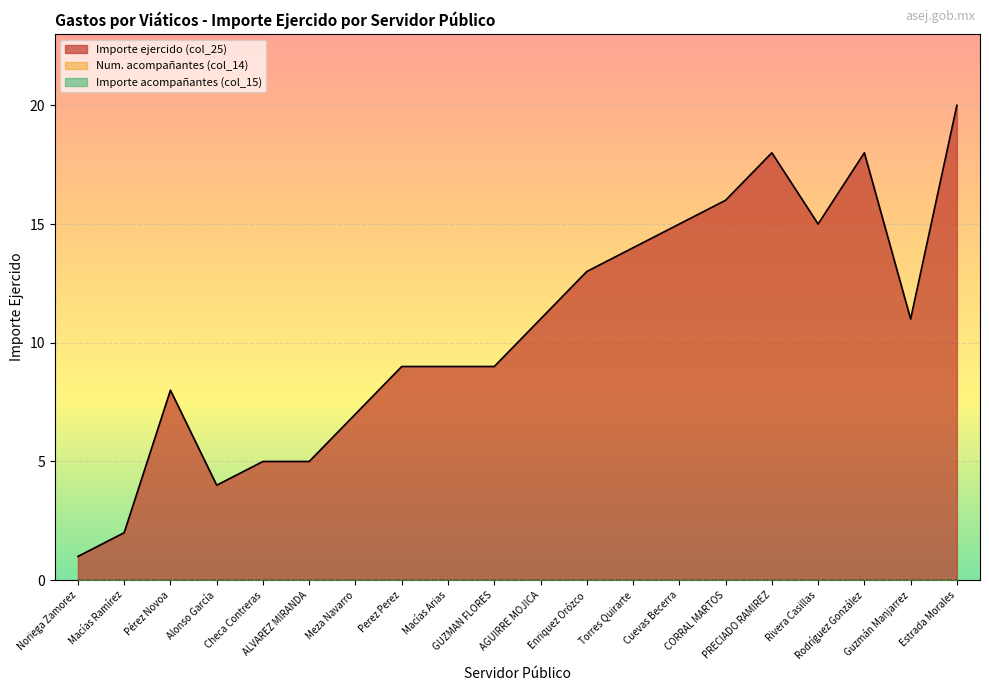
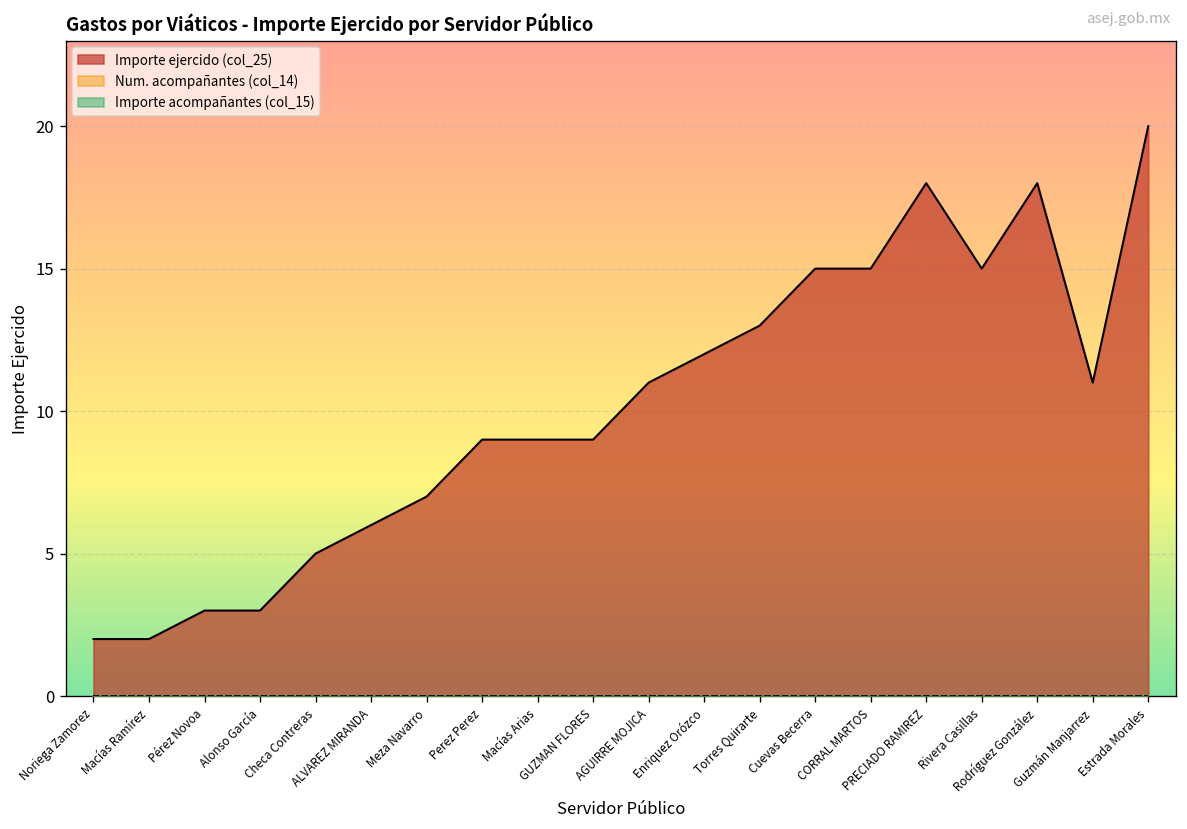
Importe ejercido (col_25), Noriega Zamorez: 1 -> 2
Importe ejercido (col_25), Pérez Novoa: 8 -> 3
Importe ejercido (col_25), Alonso García: 4 -> 3
Importe ejercido (col_25), ALVAREZ MIRANDA: 5 -> 6
Importe ejercido (col_25), Enriquez Orózco: 13 -> 12
Importe ejercido (col_25), Torres Quirarte: 14 -> 13
Importe ejercido (col_25), CORRAL MARTOS: 16 -> 15
